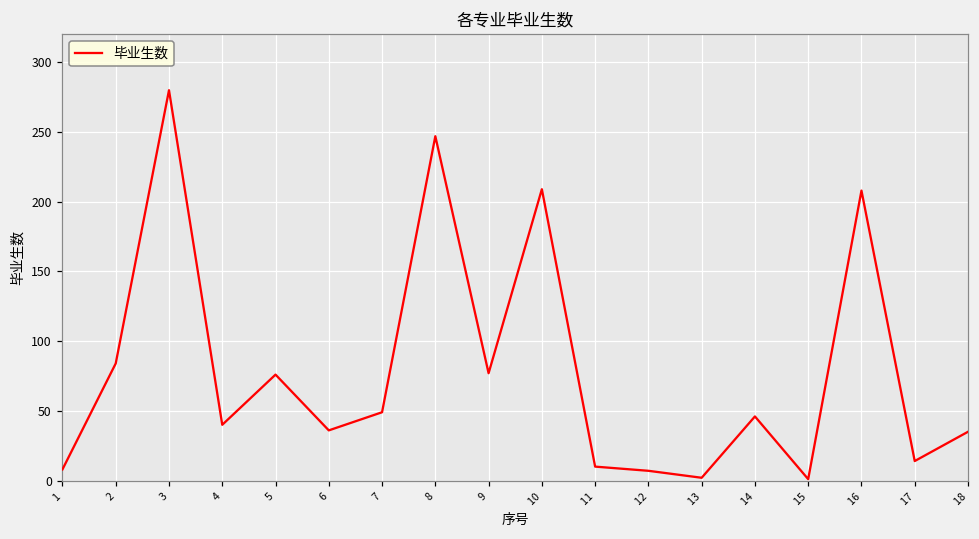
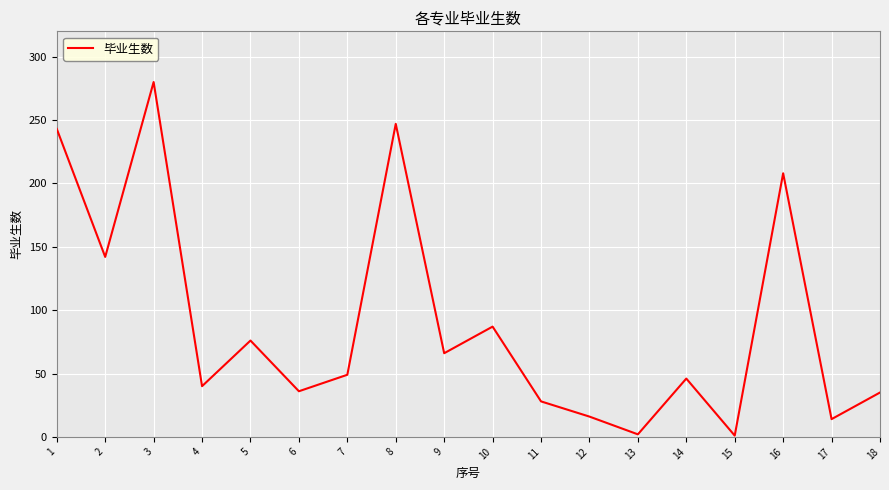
1: 8 -> 243
2: 84 -> 142
9: 77 -> 66
10: 209 -> 87
11: 10 -> 28
12: 7 -> 16
